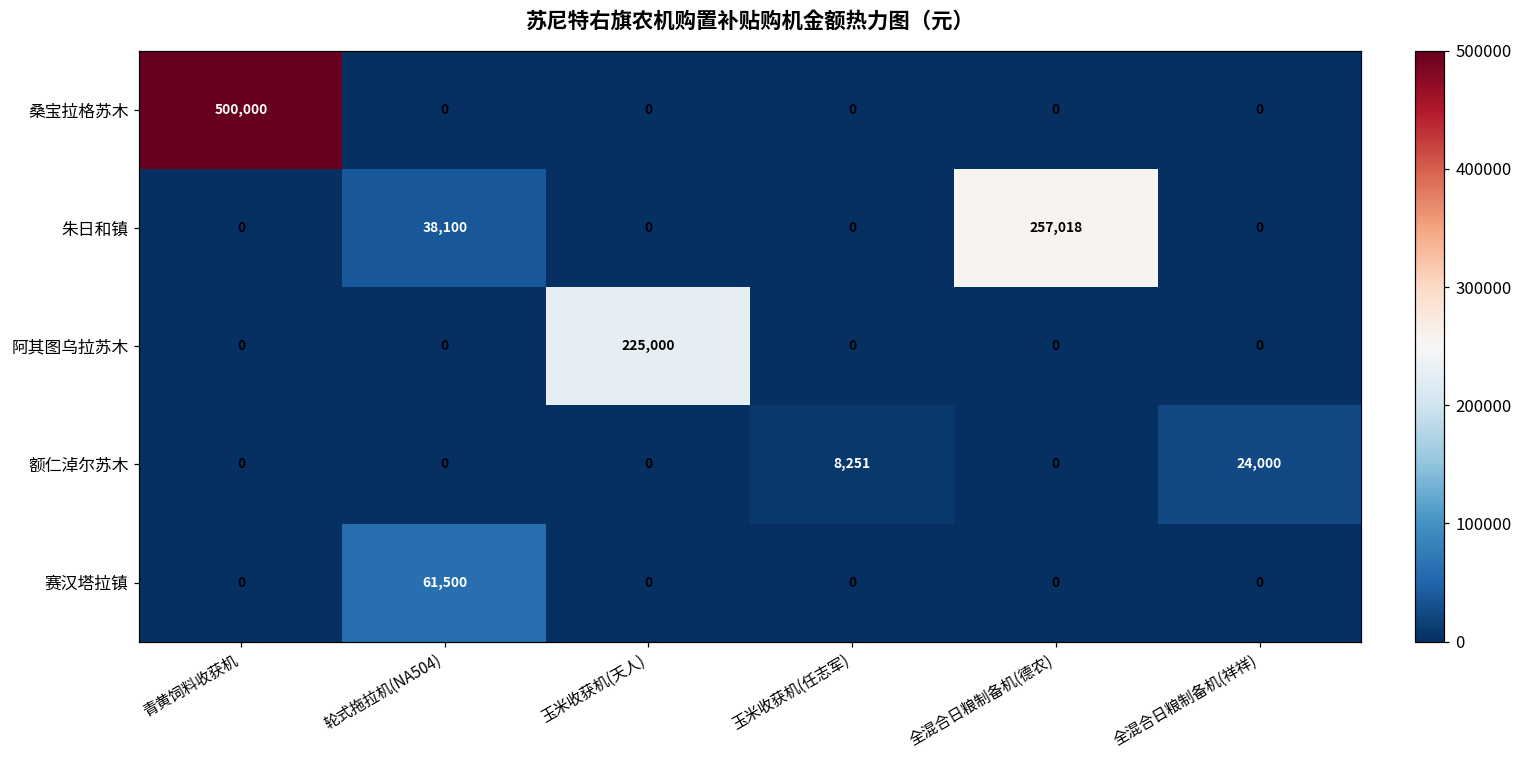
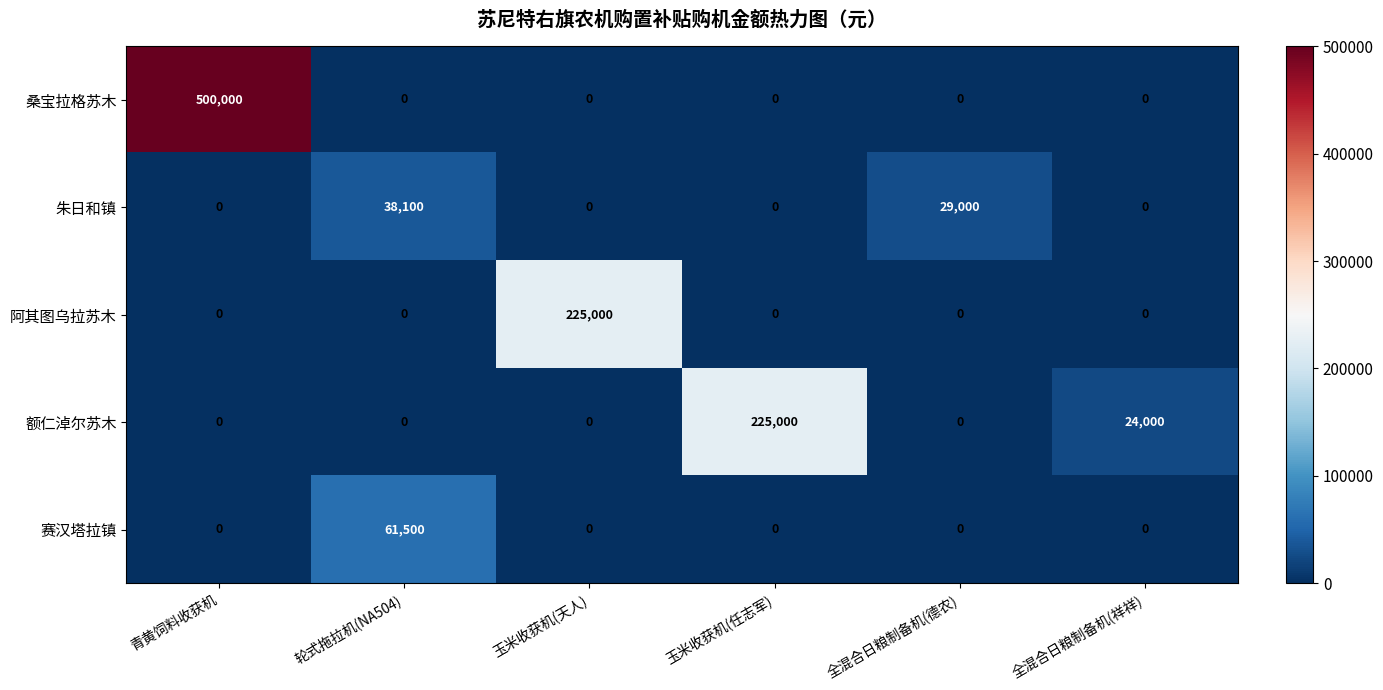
朱日和镇, 全混合日粮制备机(德农): 257,018 -> 29,000
额仁淖尔苏木, 玉米收获机(任志军): 8,251 -> 225,000
